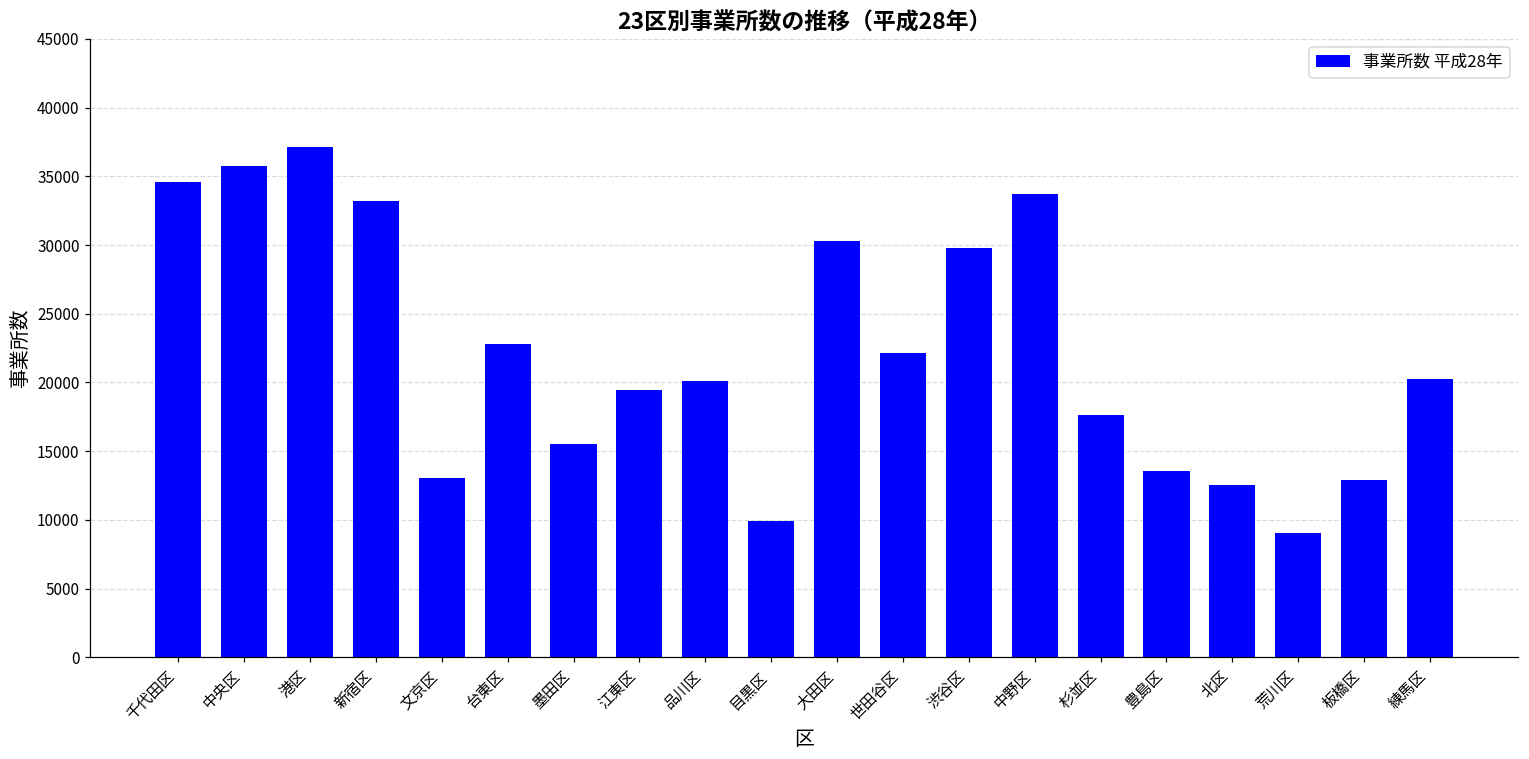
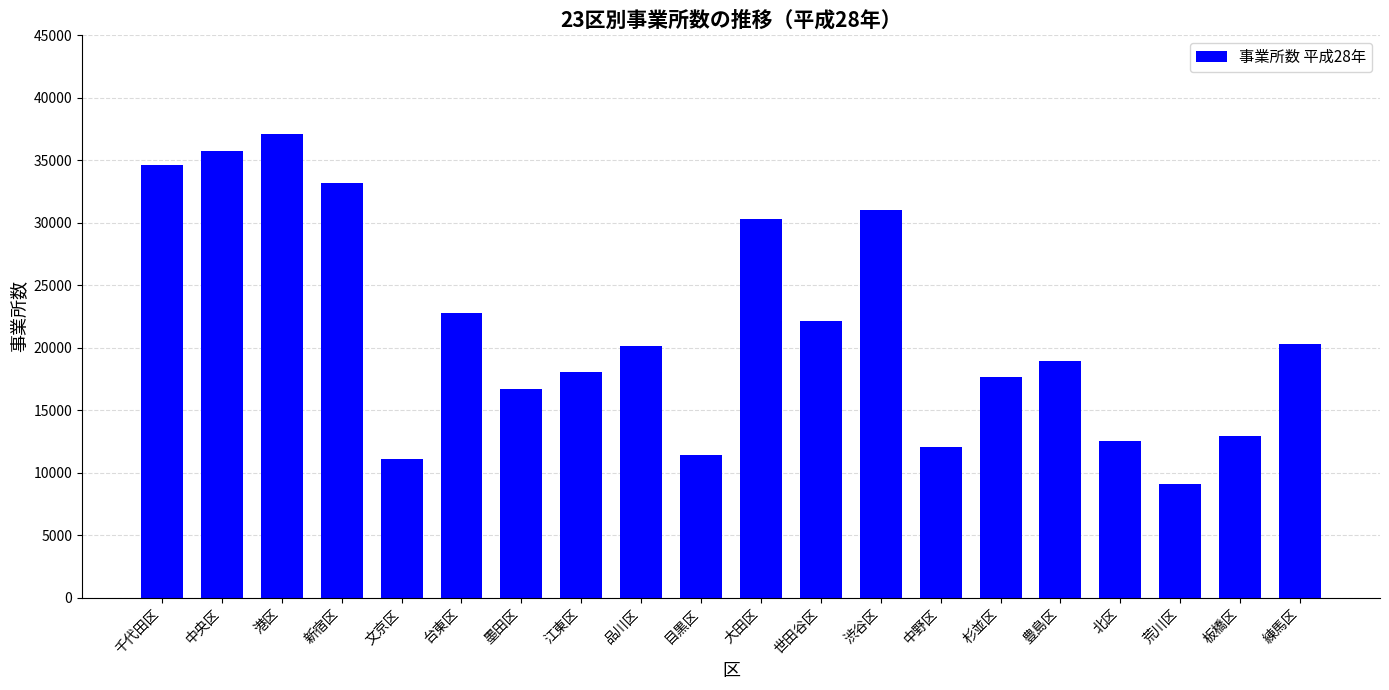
文京区: 13000 -> 11100
墨田区: 15500 -> 16700
江東区: 19400 -> 18000
目黒区: 10000 -> 11400
渋谷区: 29800 -> 31000
中野区: 33700 -> 12100
豊島区: 13500 -> 19000
